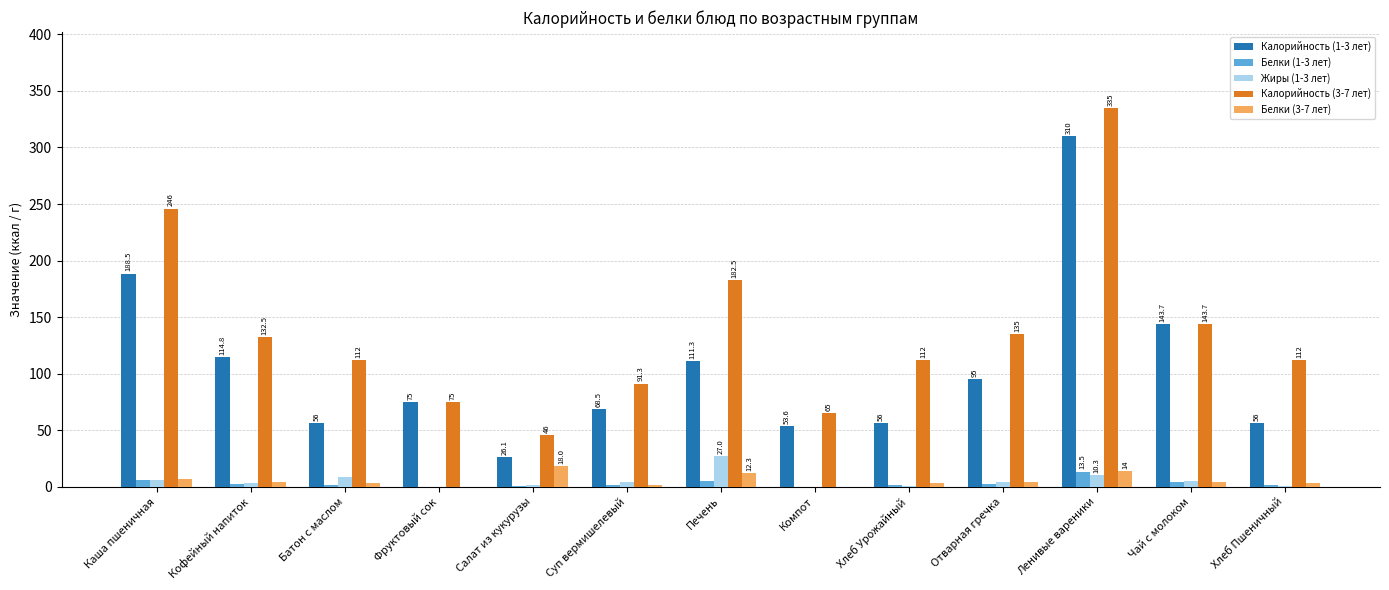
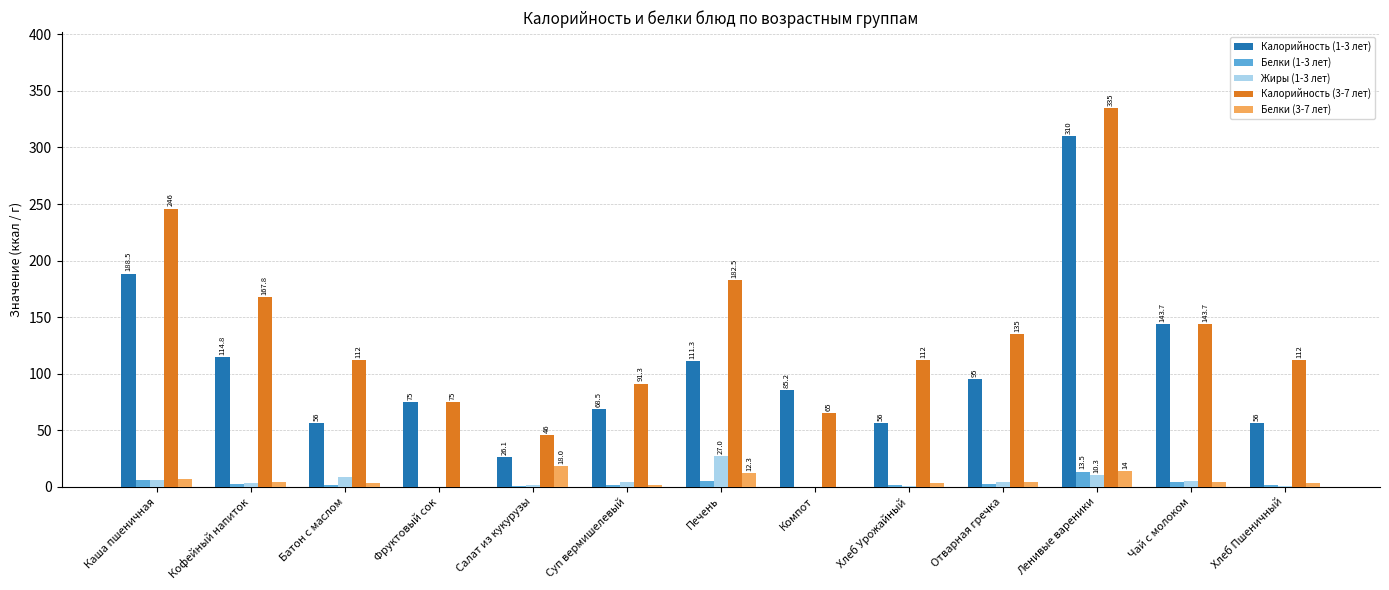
Калорийность (3-7 лет), Кофейный напиток: 132.5 -> 167.8
Калорийность (1-3 лет), Компот: 53.6 -> 85.2
